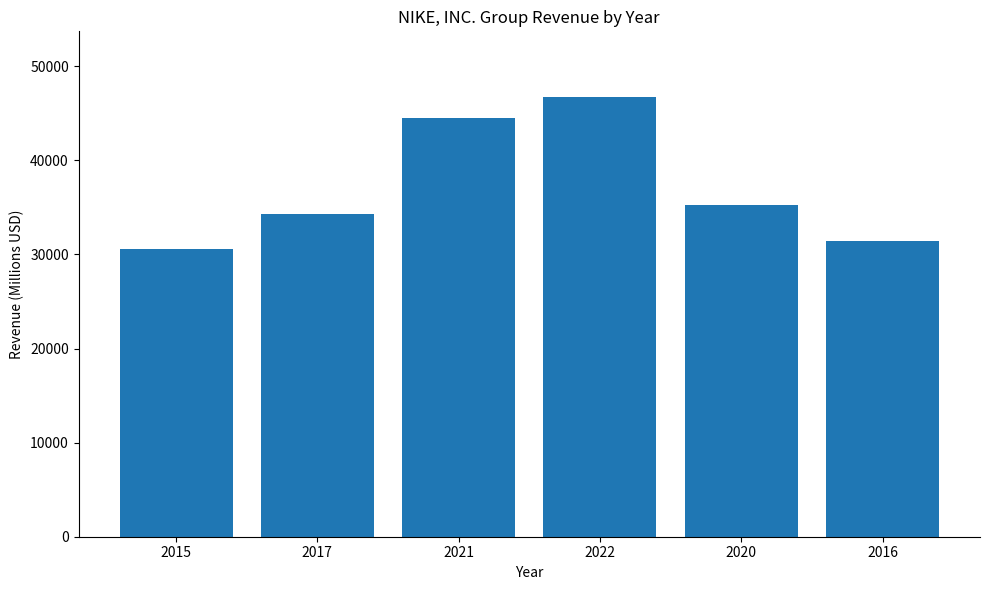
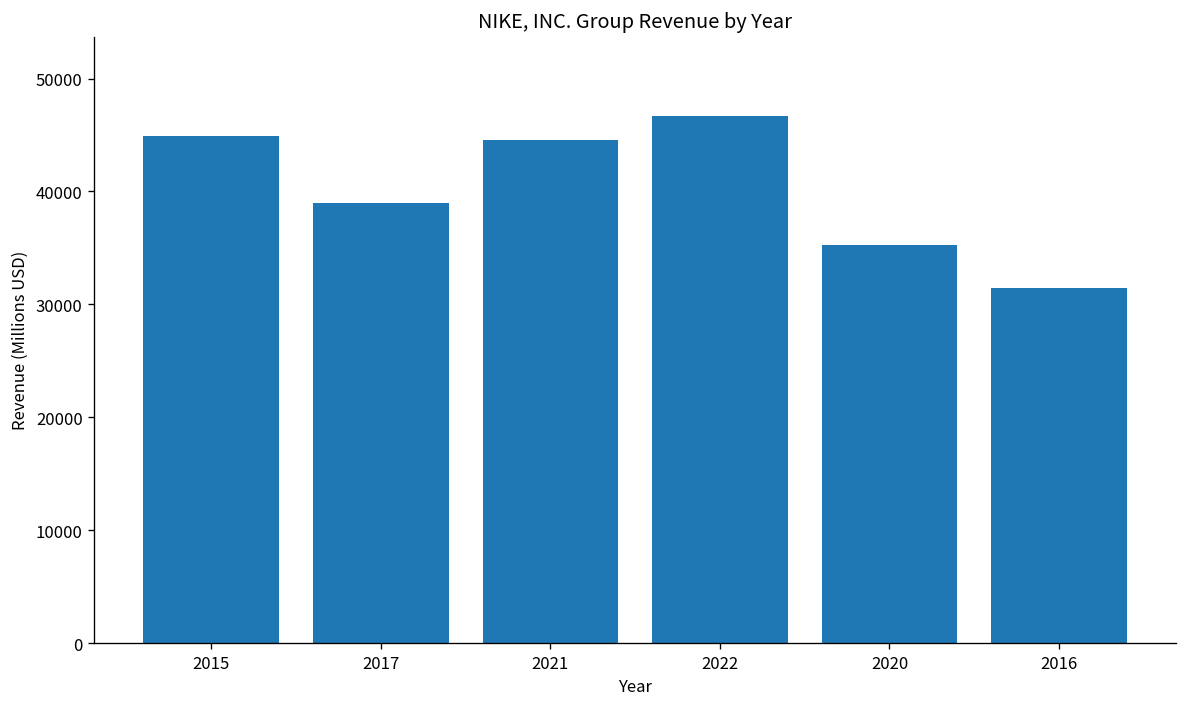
2015: 31000 -> 45000
2017: 34000 -> 39000
